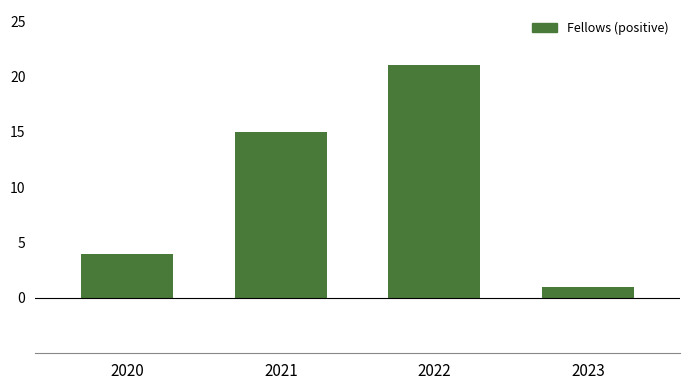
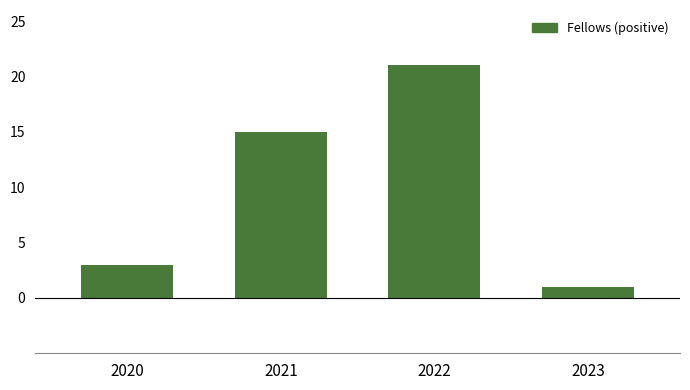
2020: 4 -> 3
